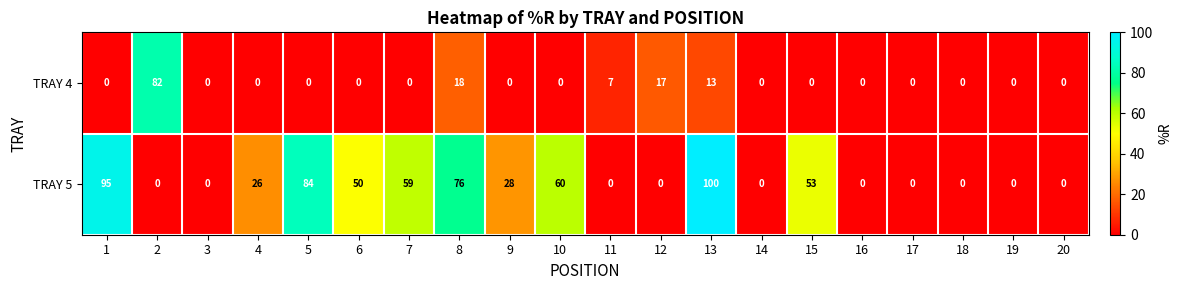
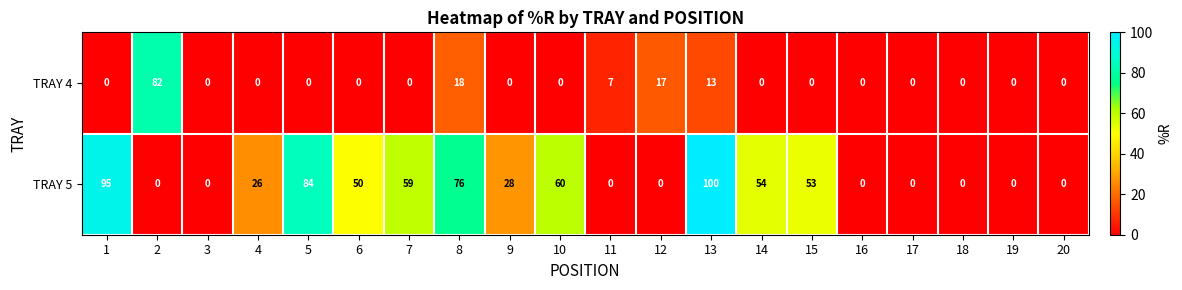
TRAY 5, 14: 0 -> 54
